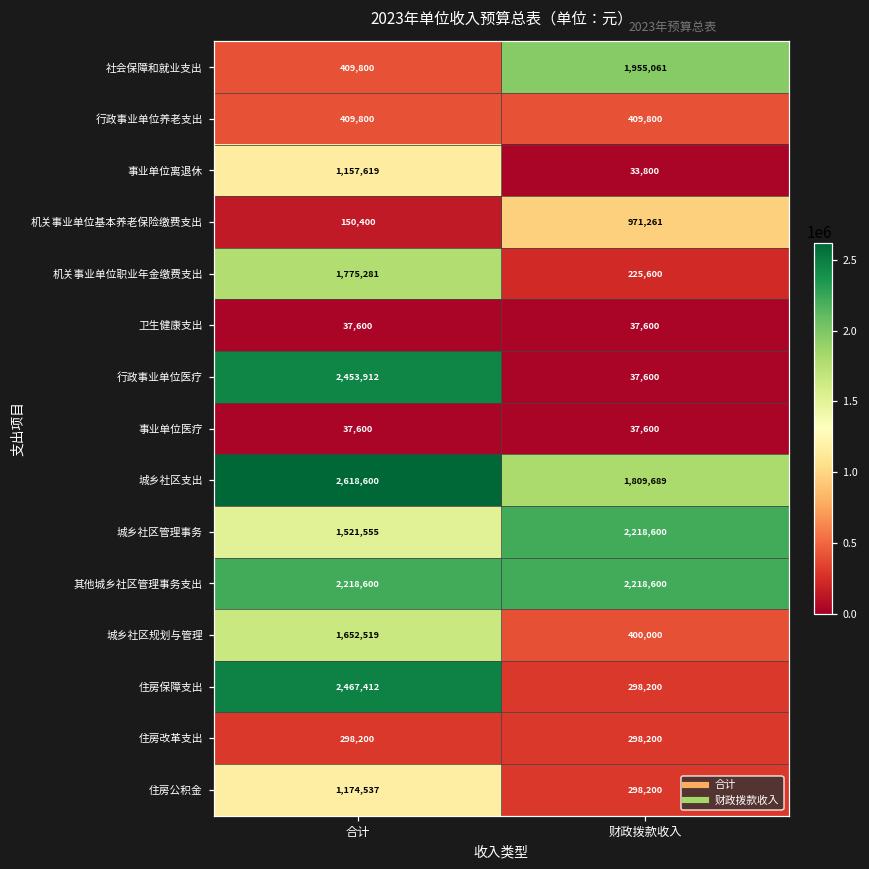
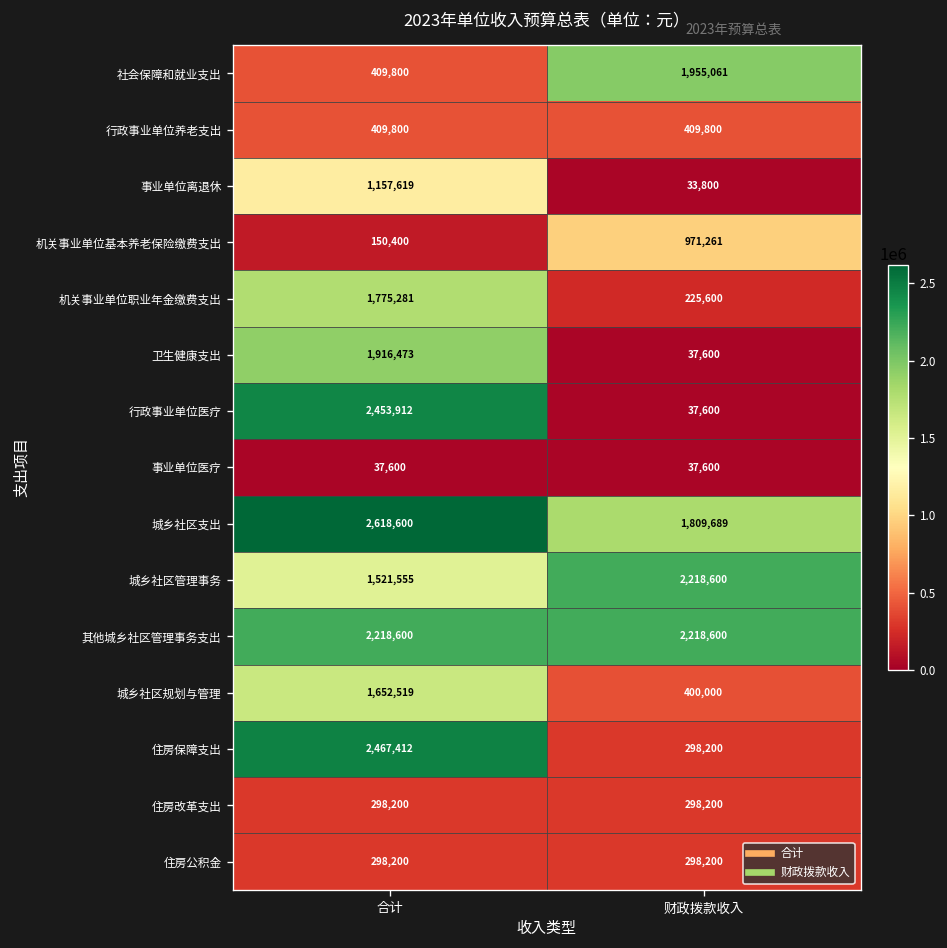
卫生健康支出, 合计: 37,600 -> 1,916,473
住房公积金, 合计: 1,174,537 -> 298,200
